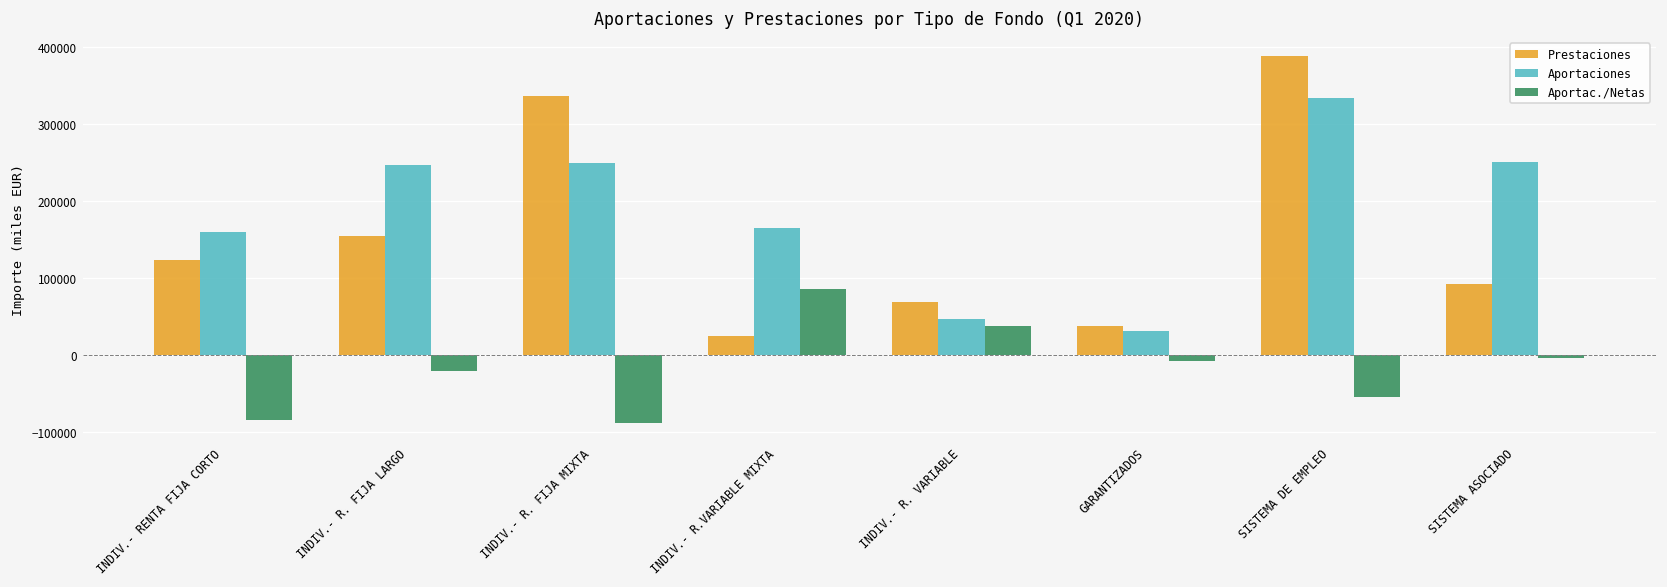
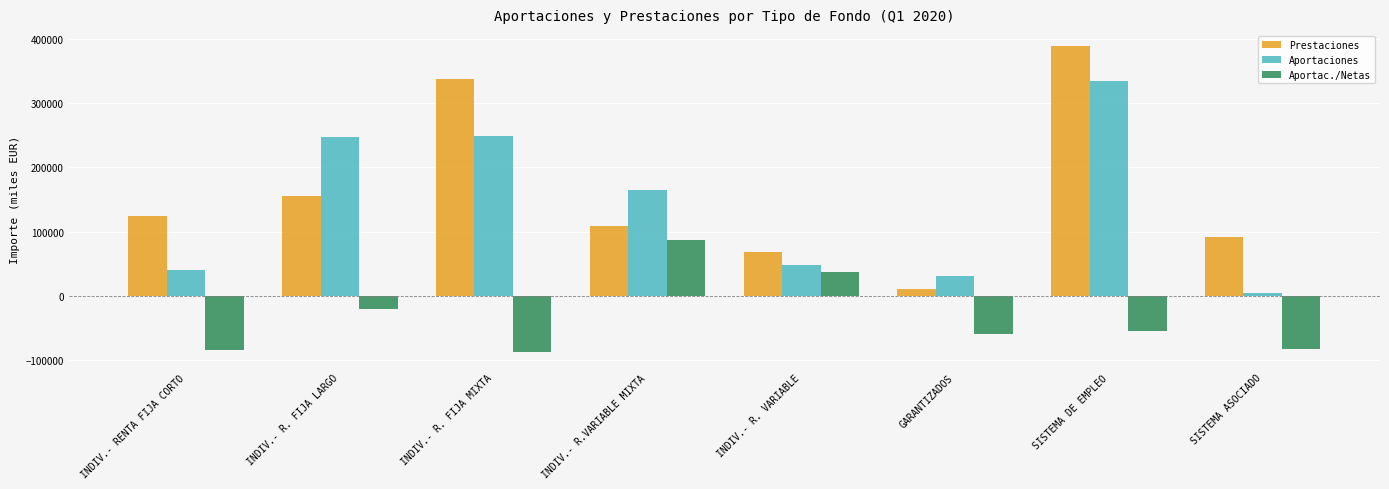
Aportaciones, INDIV.- RENTA FIJA CORTO: 160000 -> 40000
Prestaciones, INDIV.- R.VARIABLE MIXTA: 30000 -> 110000
Prestaciones, GARANTIZADOS: 40000 -> 10000
Aportac./Netas, GARANTIZADOS: -10000 -> -60000
Aportaciones, SISTEMA ASOCIADO: 250000 -> 0
Aportac./Netas, SISTEMA ASOCIADO: 0 -> -80000
